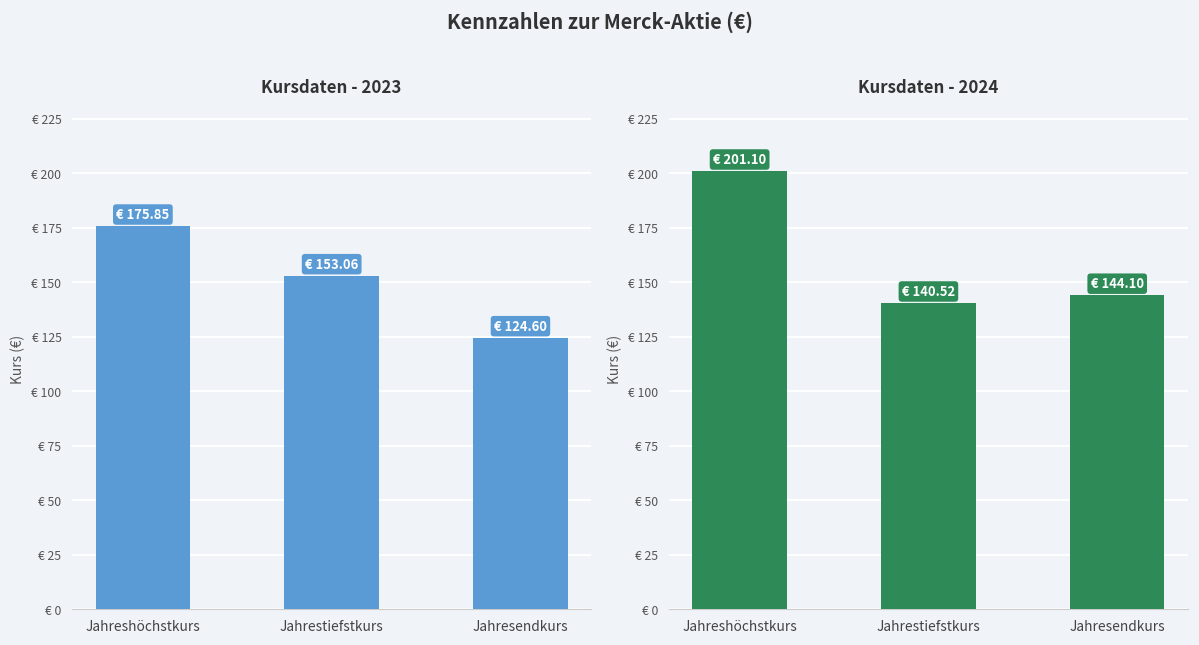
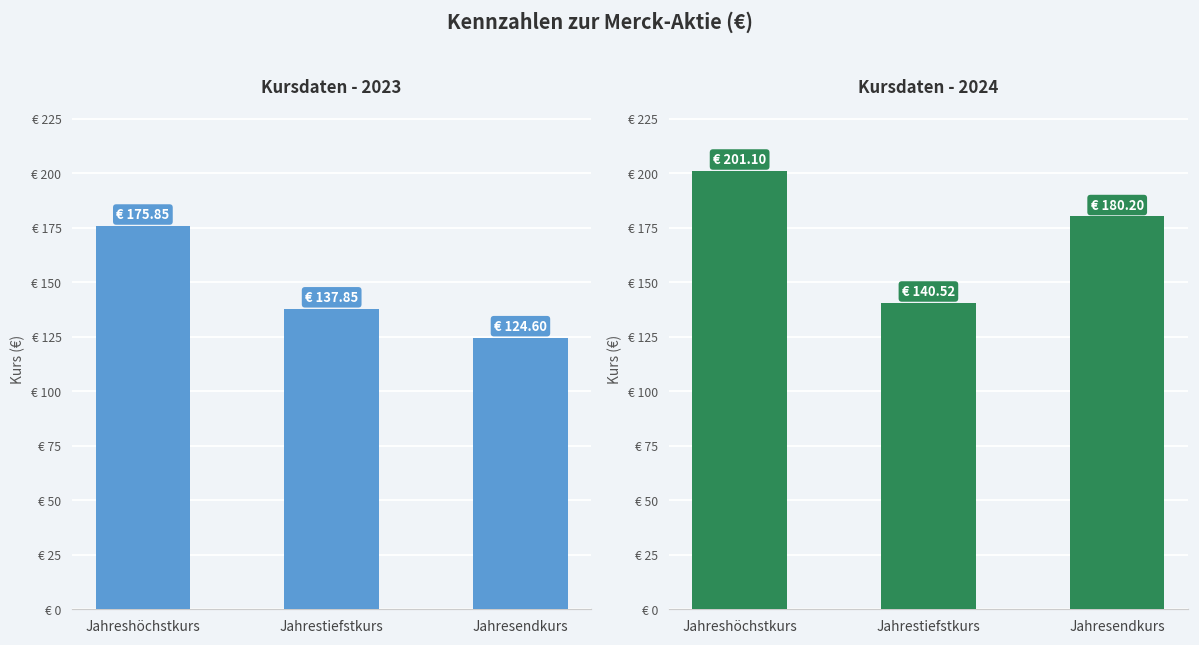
Kursdaten - 2023, Jahrestiefstkurs: 153.06 -> 137.85
Kursdaten - 2024, Jahresendkurs: 144.10 -> 180.20
